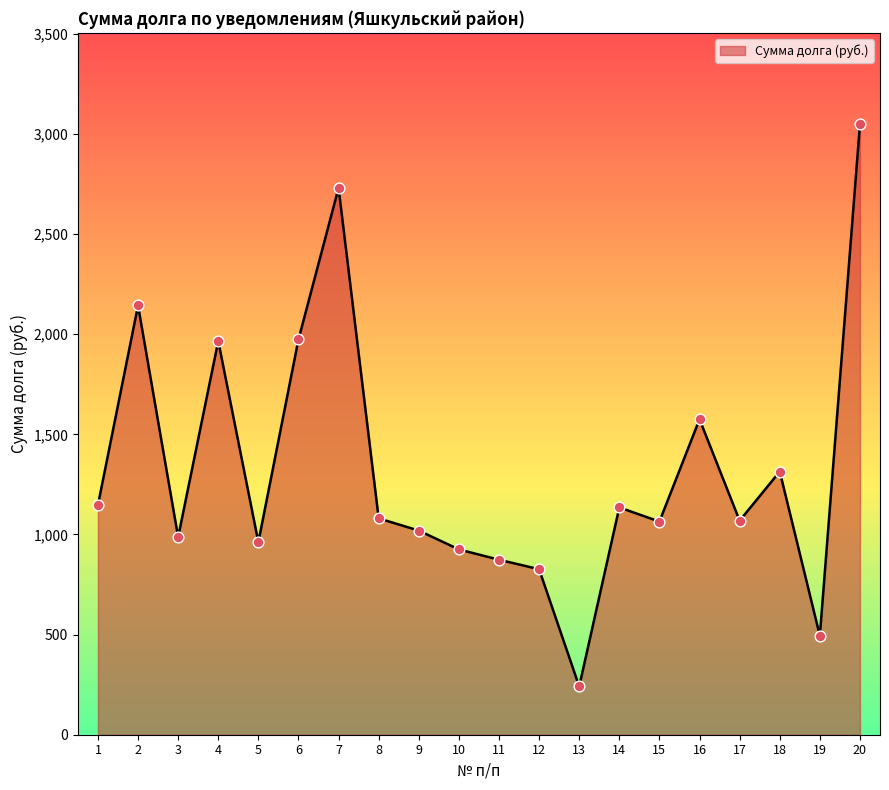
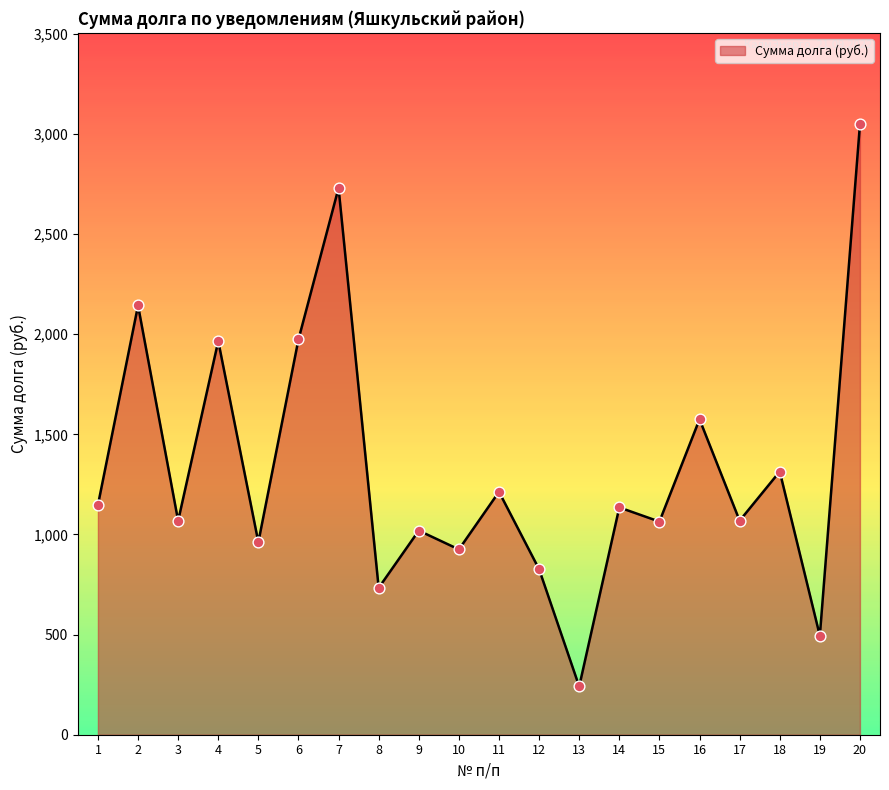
3: 990 -> 1,070
8: 1,080 -> 730
11: 870 -> 1,210
